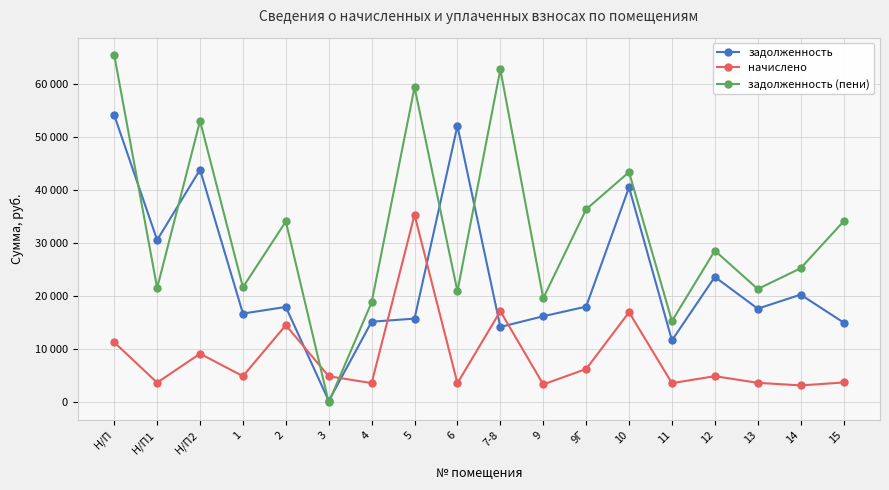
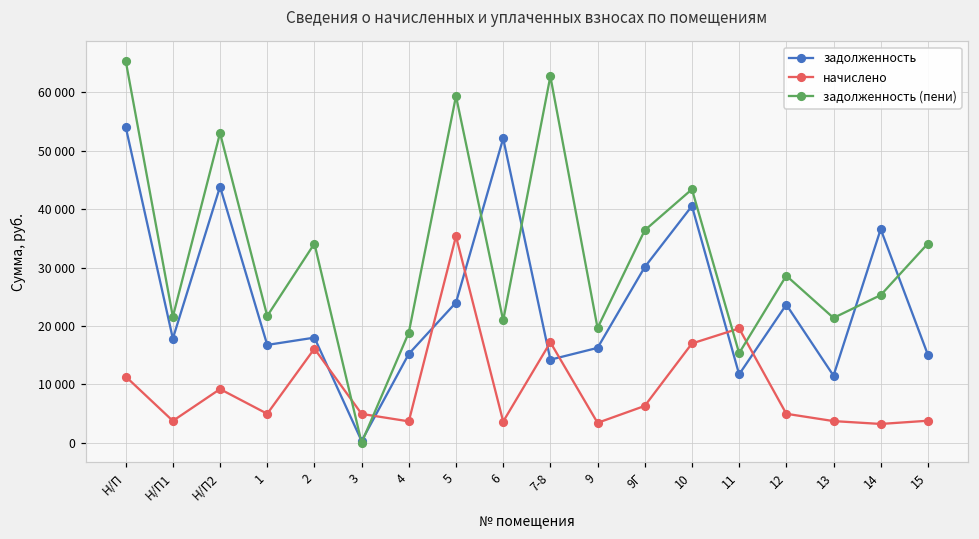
задолженность, Н/П1: 31000 -> 18000
начислено, 2: 15000 -> 16000
задолженность, 5: 16000 -> 24000
задолженность, 9Г: 18000 -> 30000
начислено, 11: 4000 -> 20000
задолженность, 13: 18000 -> 11000
задолженность, 14: 20000 -> 37000
